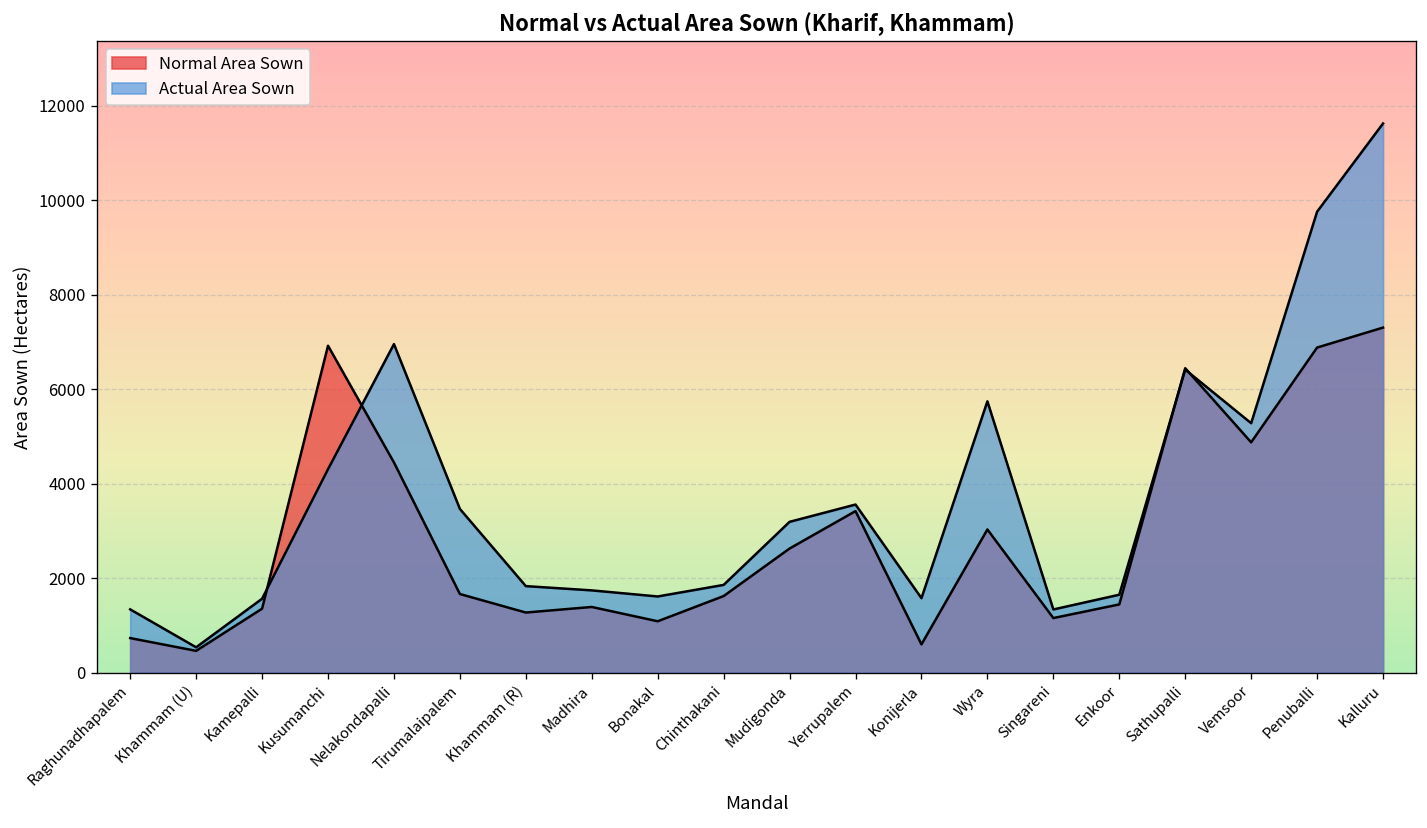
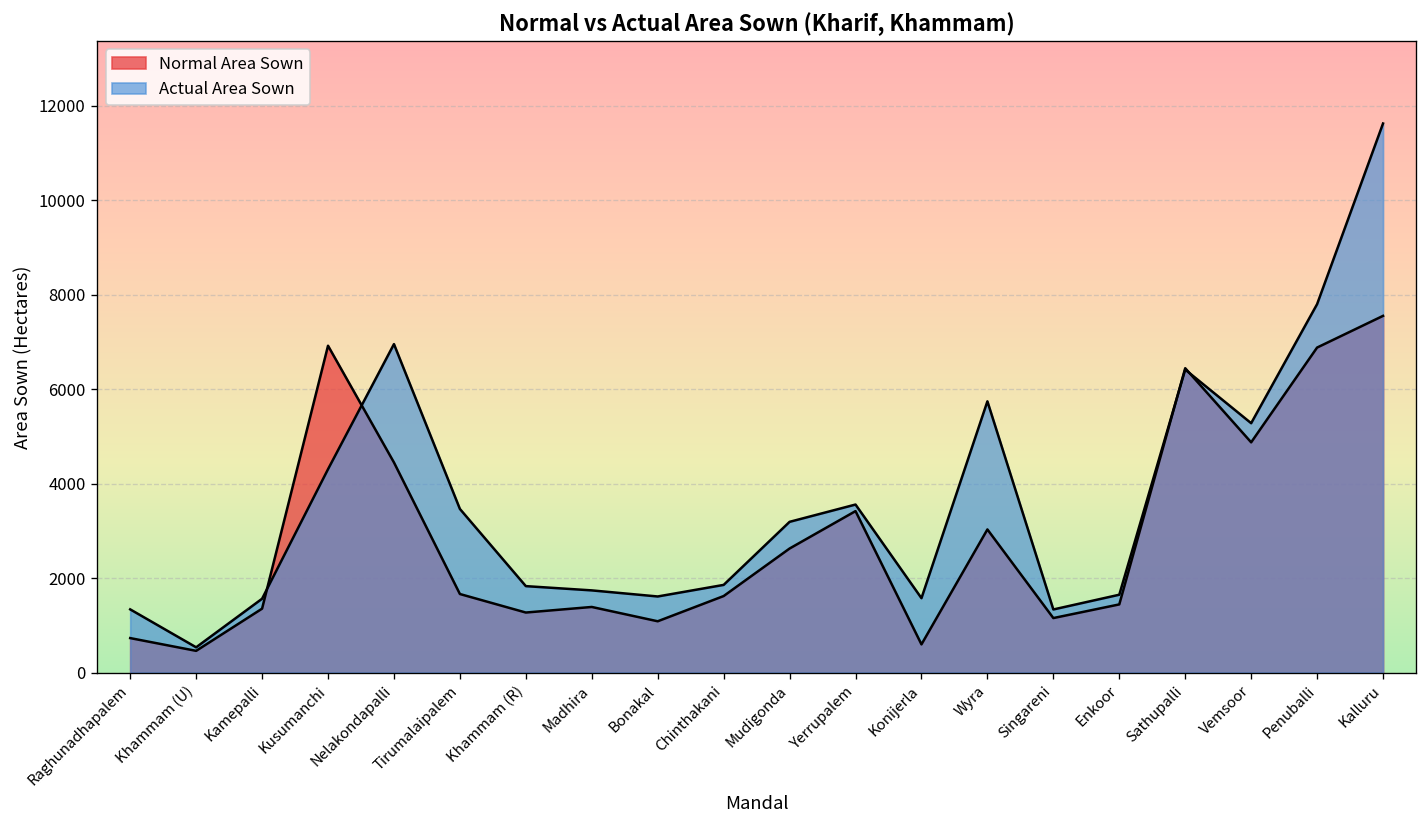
Actual Area Sown, Penuballi: 9800 -> 7800
Normal Area Sown, Kalluru: 7300 -> 7600
